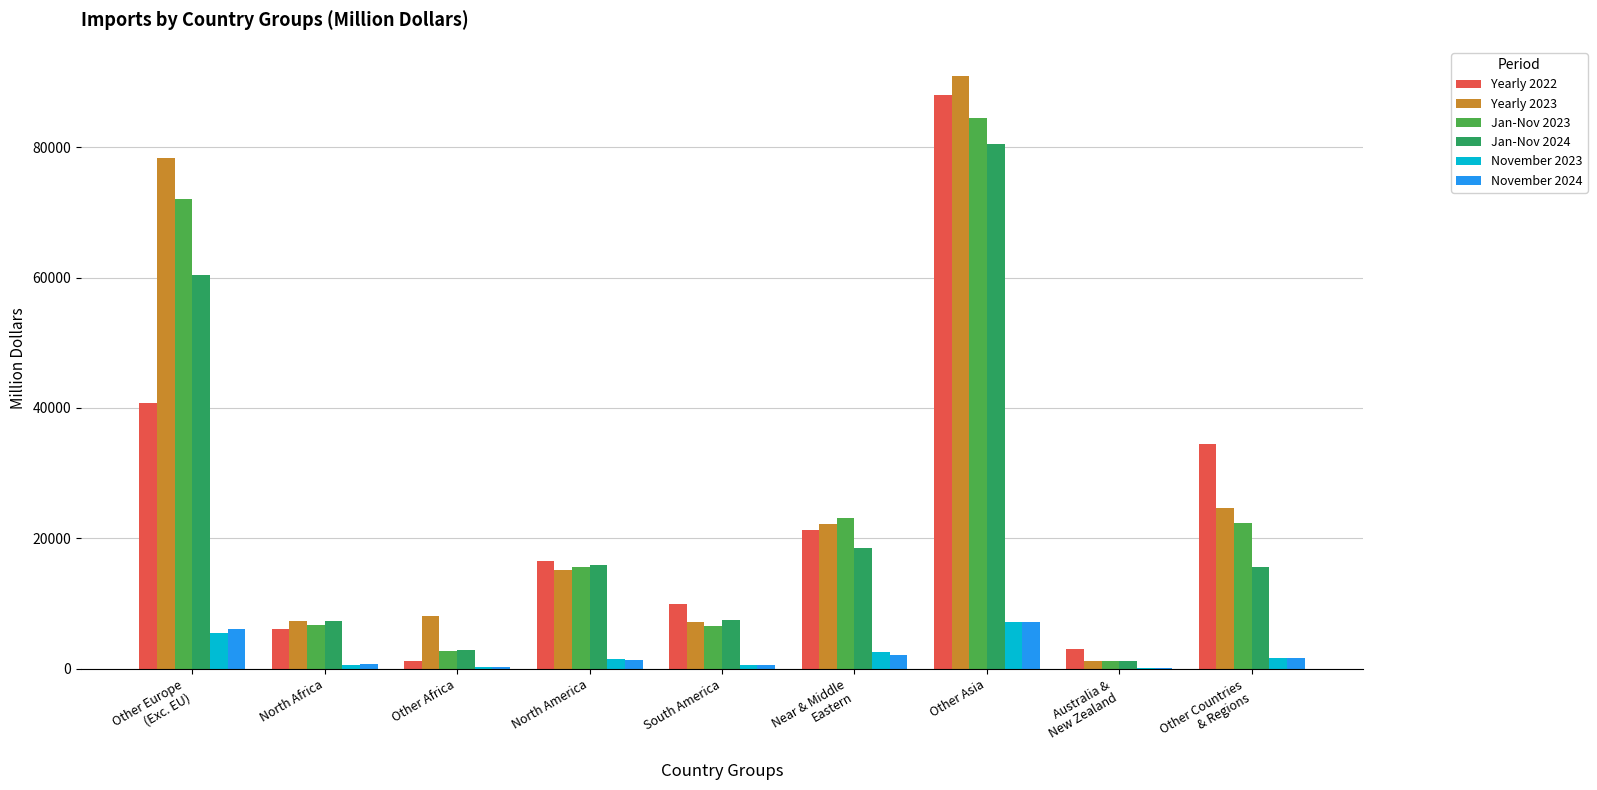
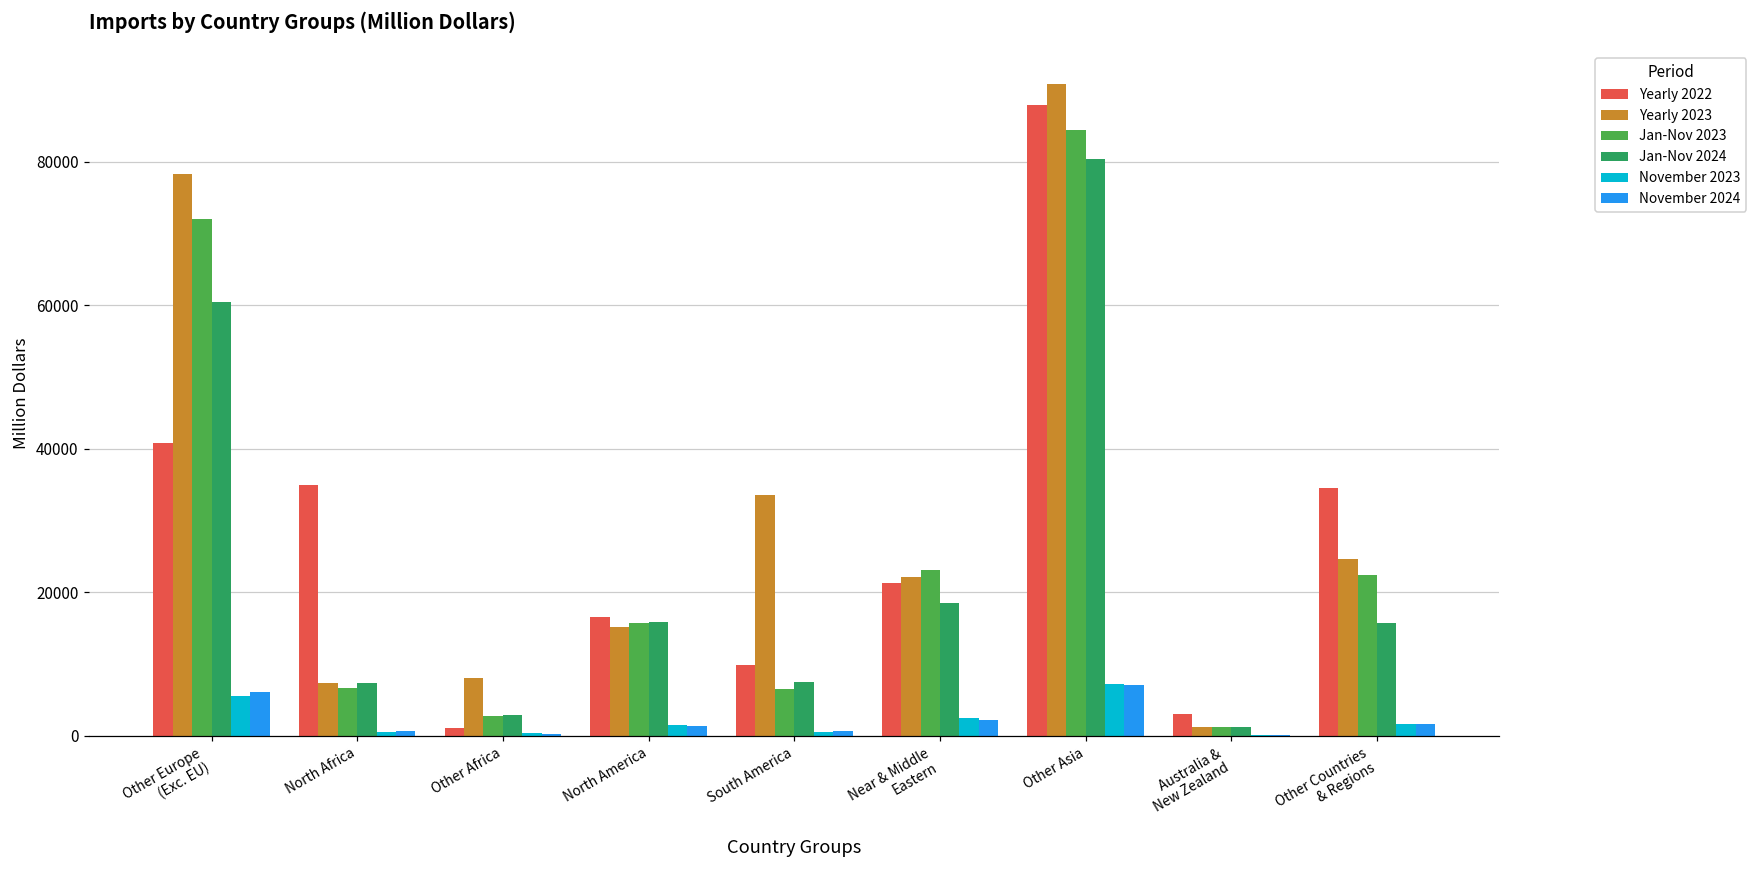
Yearly 2022, North Africa: 6000 -> 35000
Yearly 2023, South America: 7000 -> 34000
